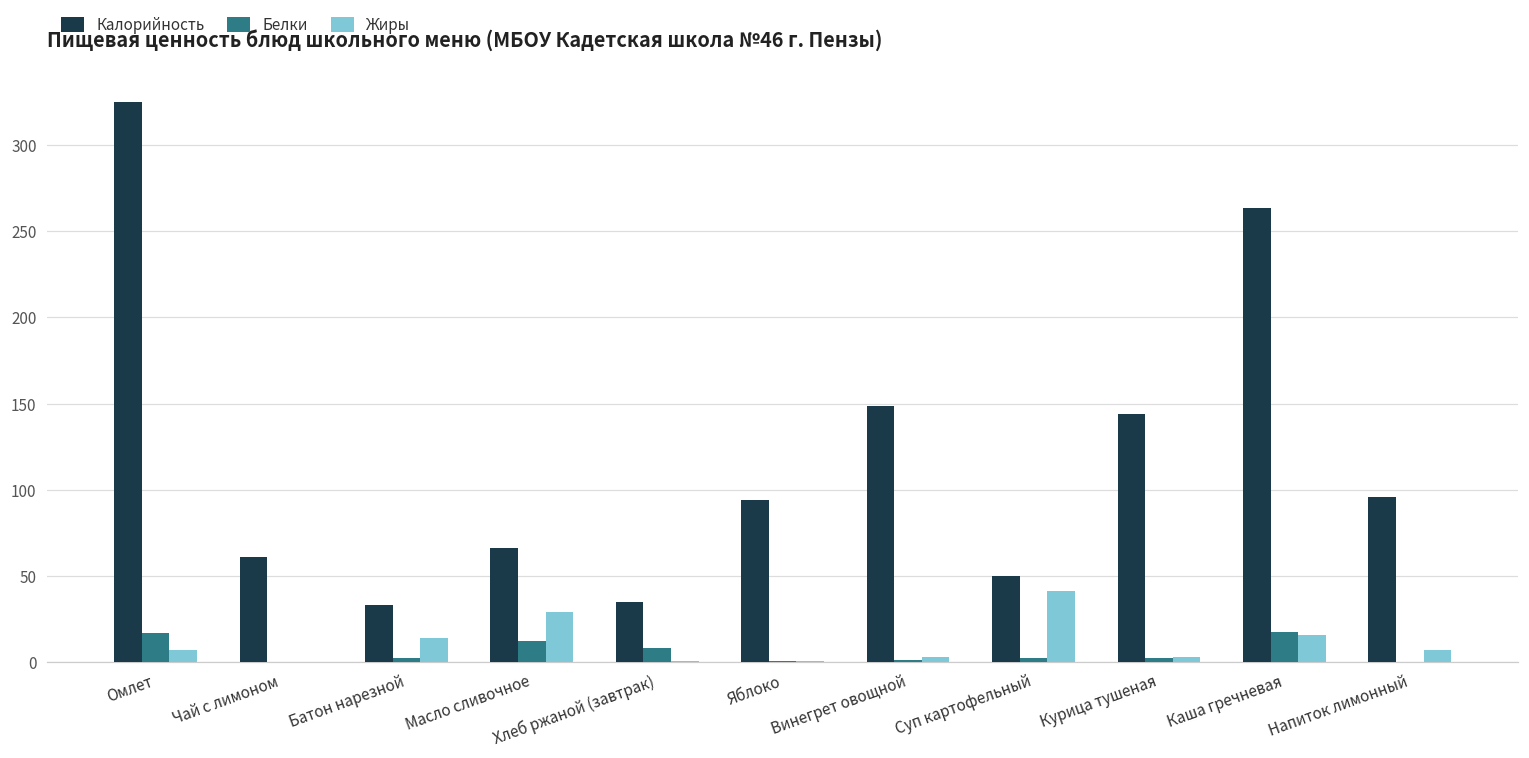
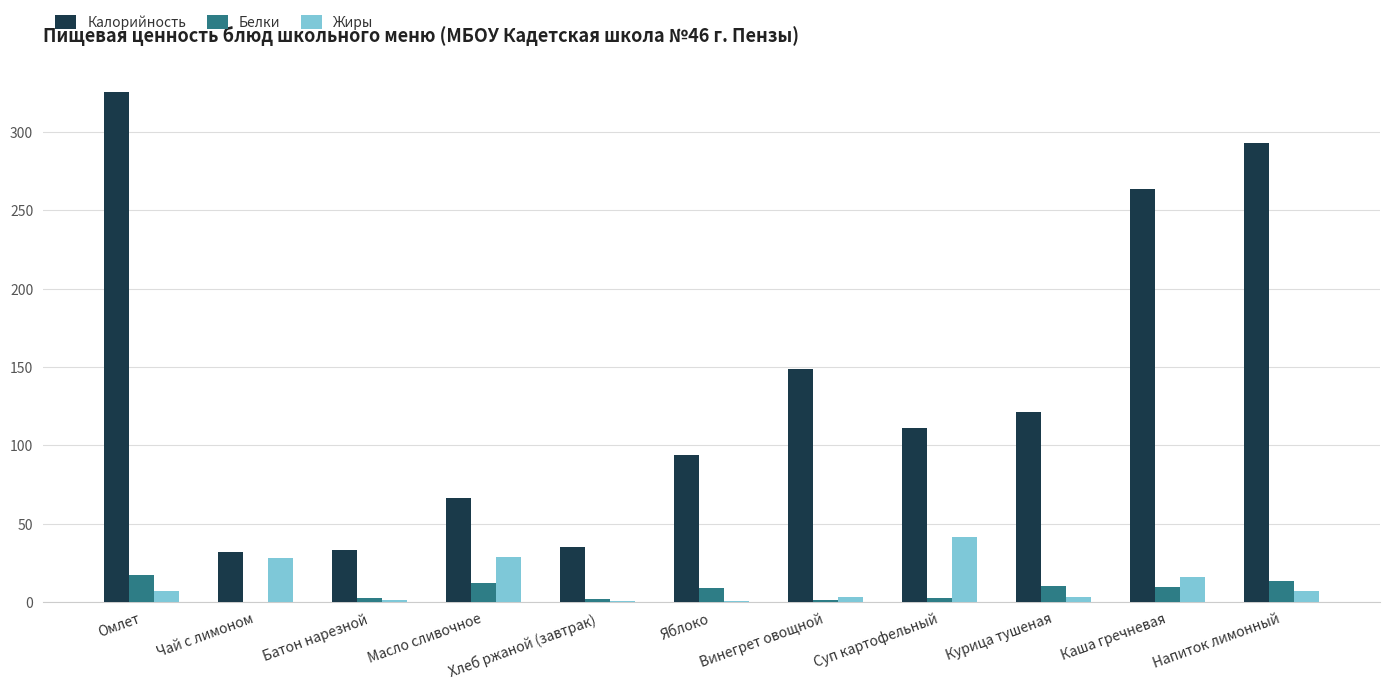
Калорийность, Чай с лимоном: 61 -> 32
Жиры, Чай с лимоном: 0 -> 28
Жиры, Батон нарезной: 14 -> 1
Белки, Хлеб ржаной (завтрак): 8 -> 2
Белки, Яблоко: 1 -> 9
Калорийность, Суп картофельный: 50 -> 111
Калорийность, Курица тушеная: 144 -> 121
Белки, Курица тушеная: 3 -> 10
Белки, Каша гречневая: 18 -> 10
Калорийность, Напиток лимонный: 96 -> 293
Белки, Напиток лимонный: 0 -> 14
